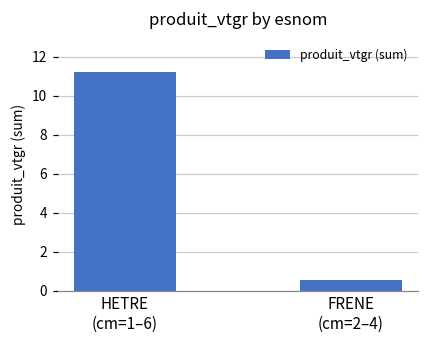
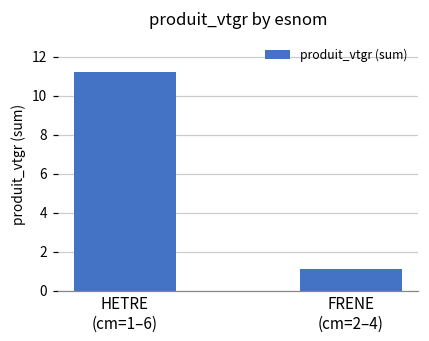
FRENE (cm=2–4): 0.6 -> 1.1
